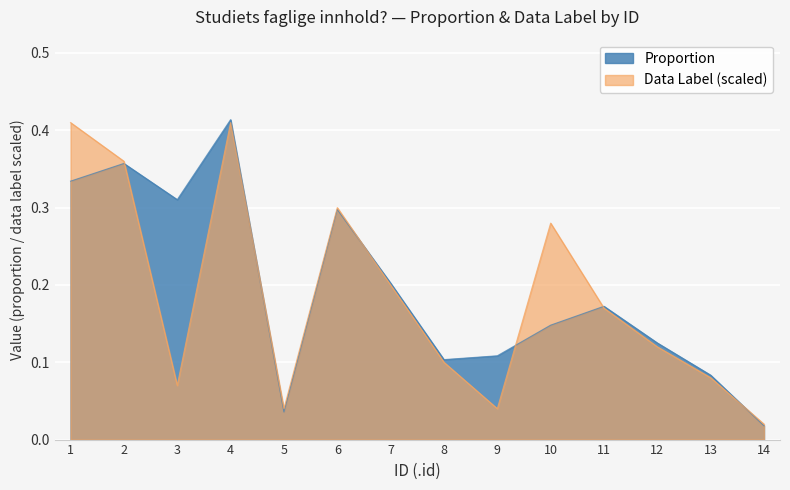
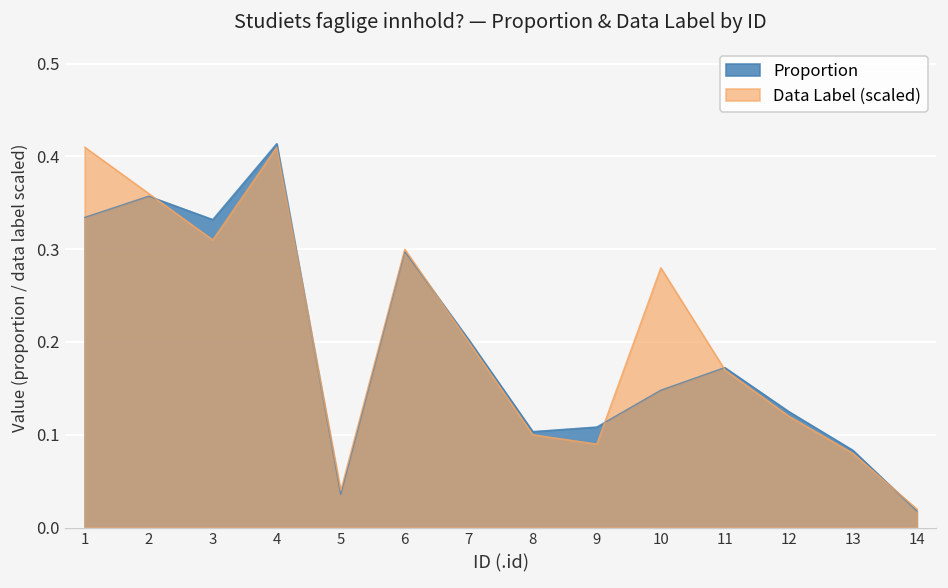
Proportion, 3: 0.31 -> 0.33
Data Label (scaled), 3: 0.07 -> 0.31
Data Label (scaled), 9: 0.04 -> 0.09
